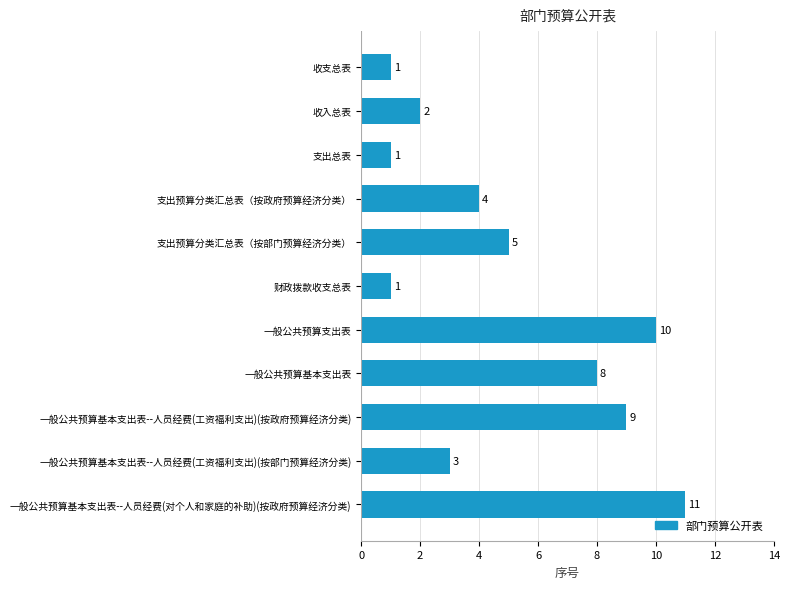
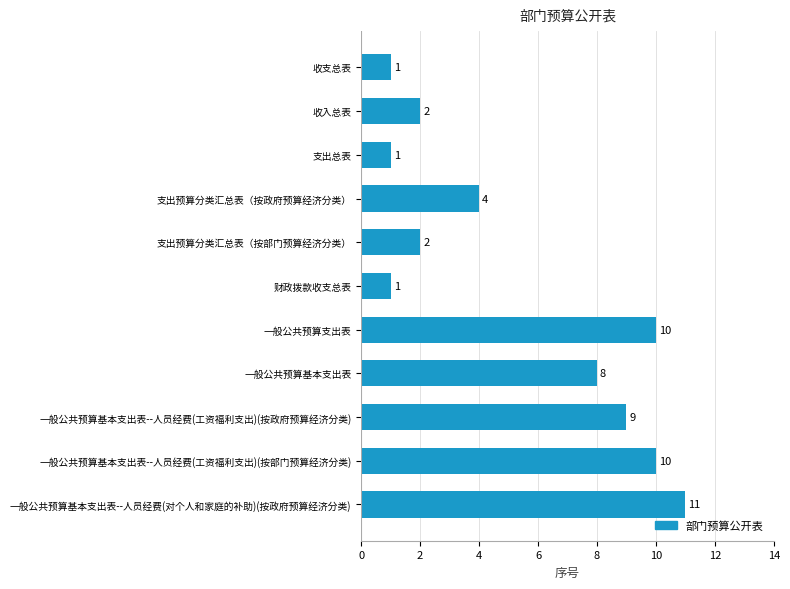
支出预算分类汇总表（按部门预算经济分类）: 5 -> 2
一般公共预算基本支出表--人员经费(工资福利支出)(按部门预算经济分类): 3 -> 10
